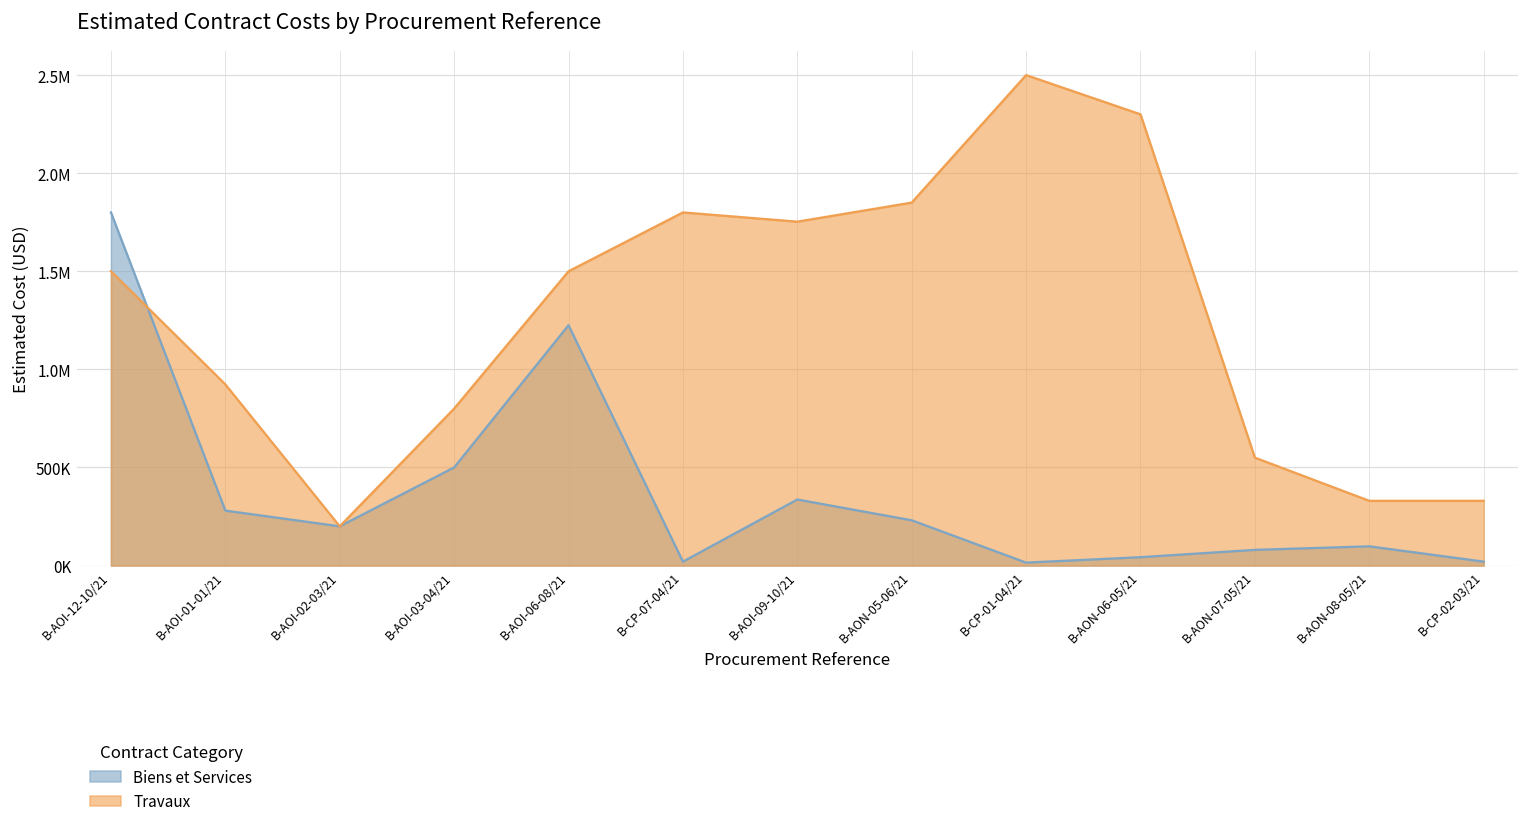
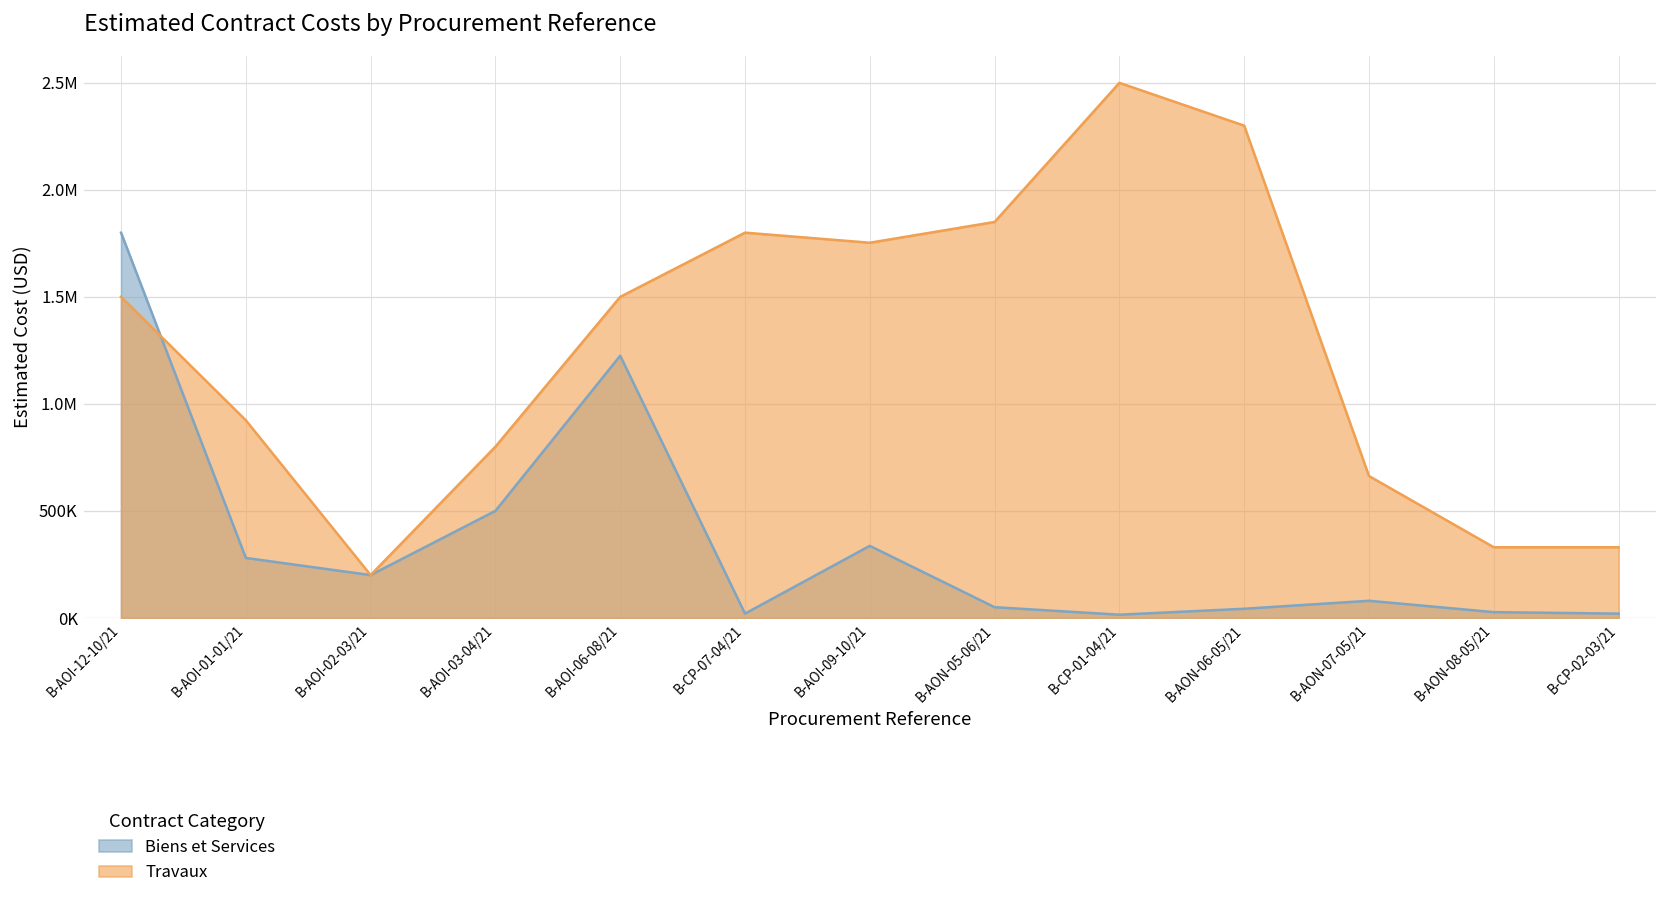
Biens et Services, B-AON-05-06/21: 230000 -> 50000
Travaux, B-AON-07-05/21: 550000 -> 660000
Biens et Services, B-AON-08-05/21: 100000 -> 30000
